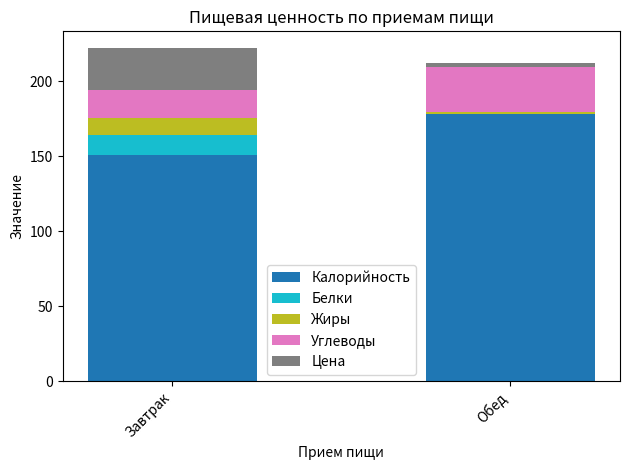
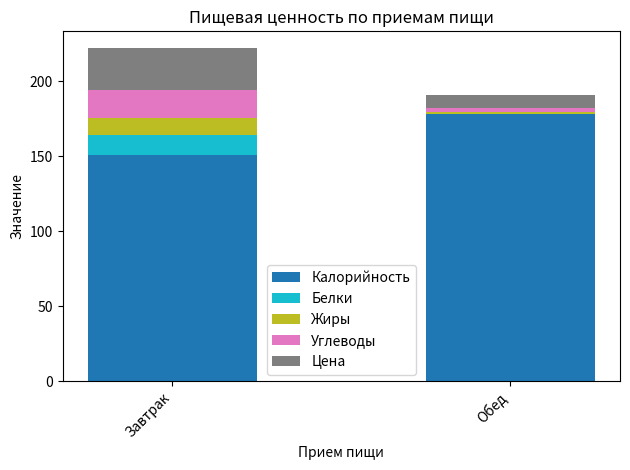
Углеводы, Обед: 30 -> 3
Цена, Обед: 3 -> 8
